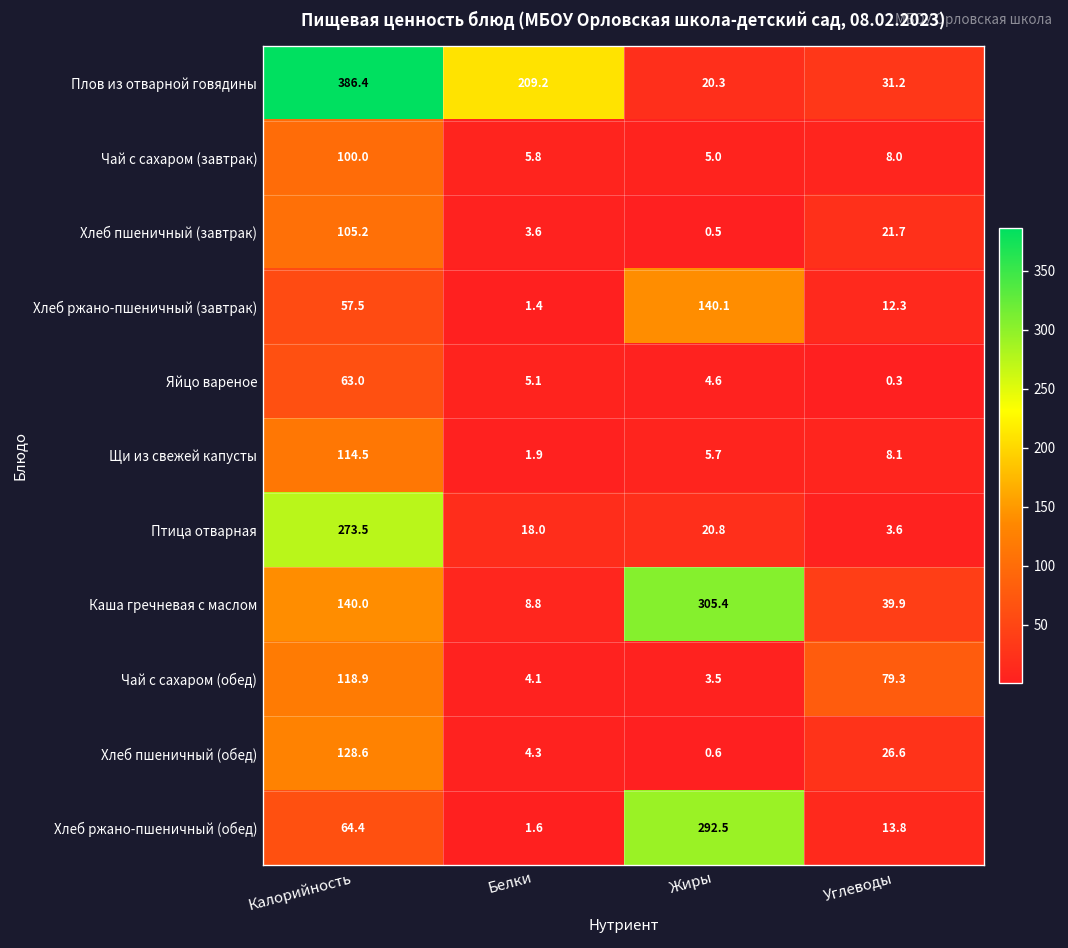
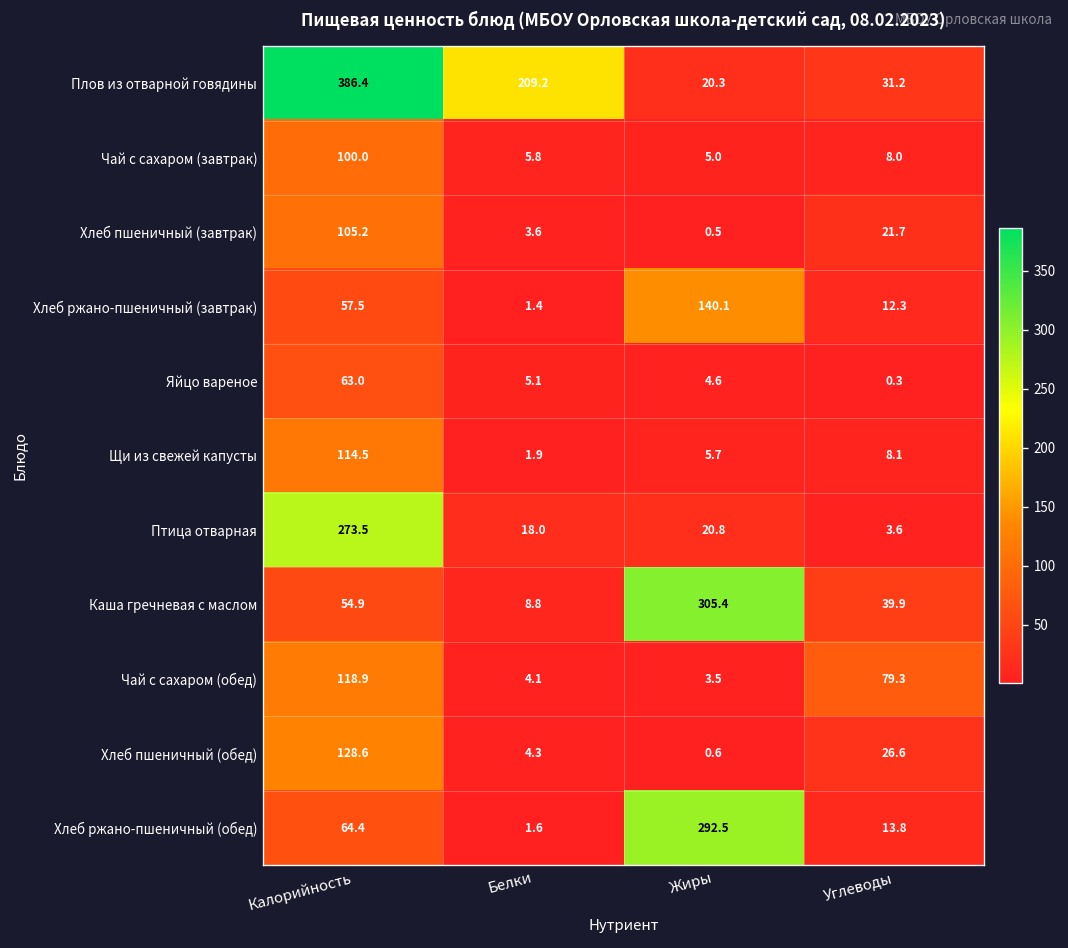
Каша гречневая с маслом, Калорийность: 140.0 -> 54.9
